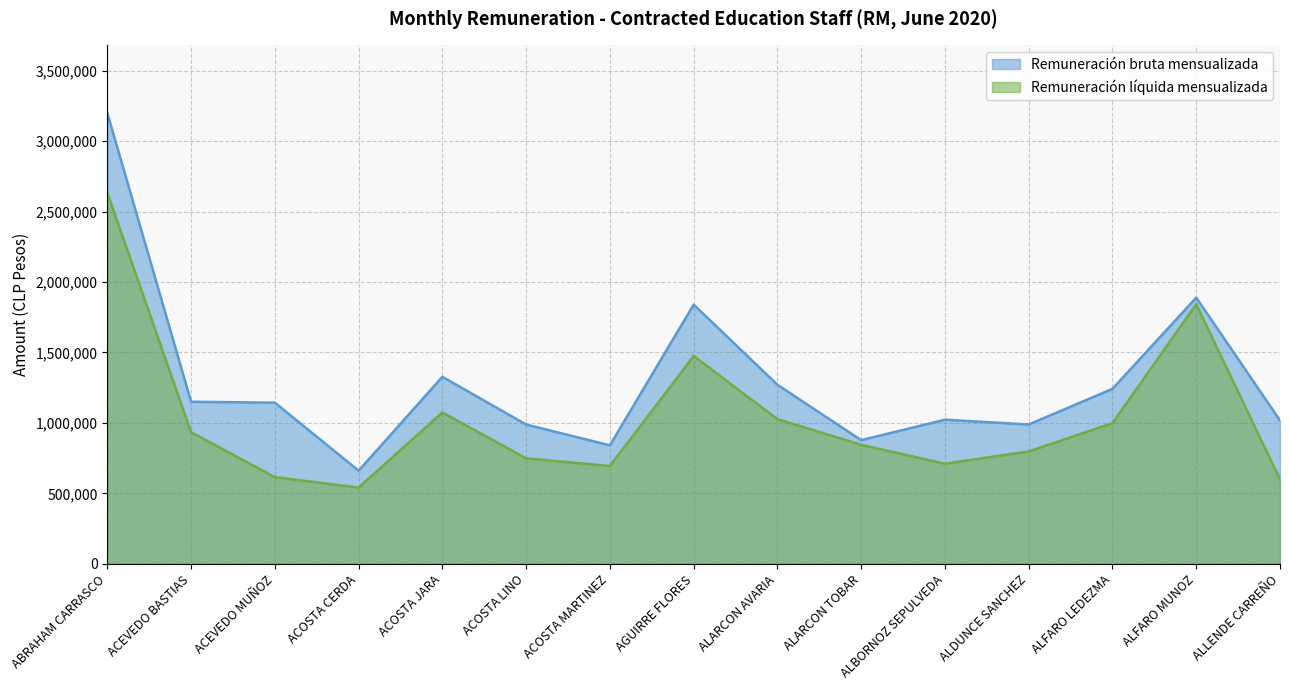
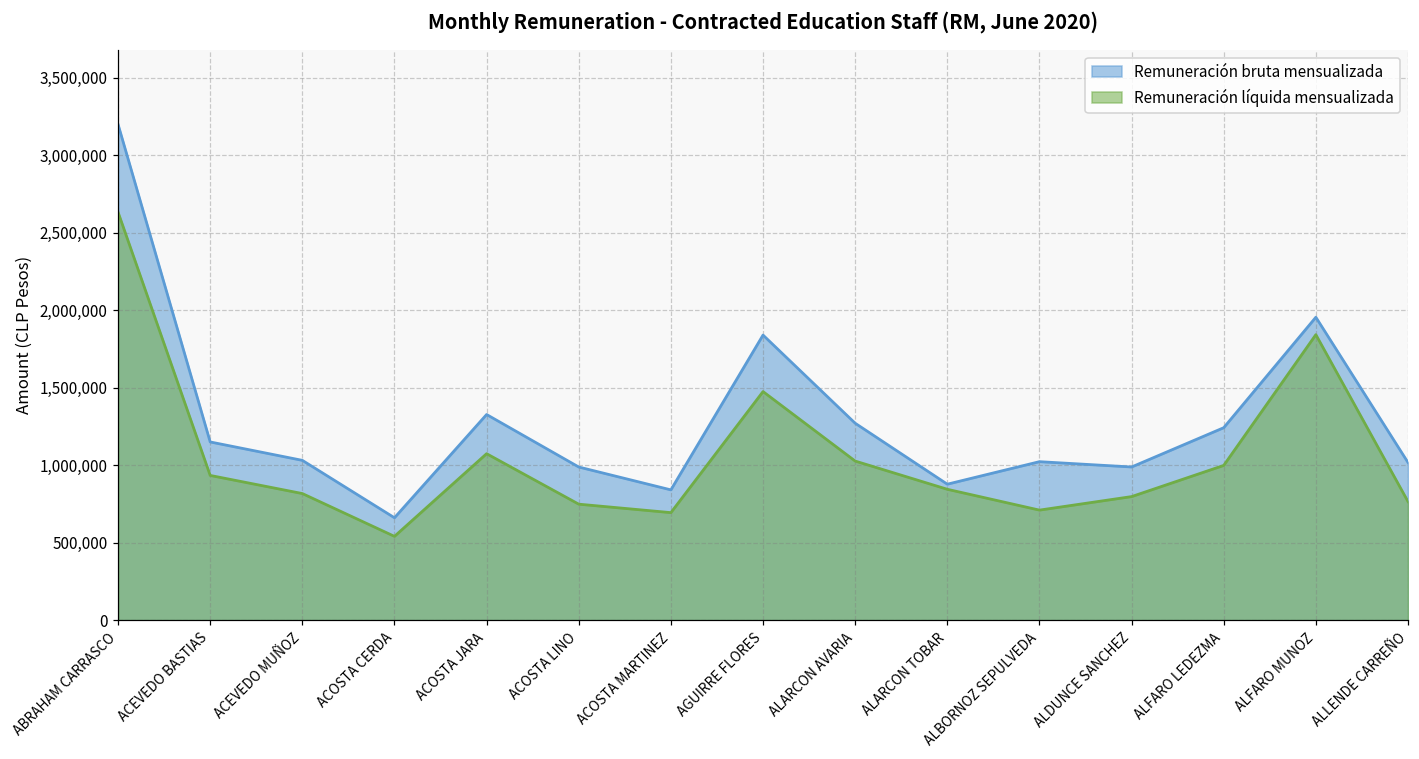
Remuneración bruta mensualizada, ACEVEDO MUÑOZ: 1,140,000 -> 1,030,000
Remuneración líquida mensualizada, ACEVEDO MUÑOZ: 610,000 -> 820,000
Remuneración bruta mensualizada, ALFARO MUNOZ: 1,890,000 -> 1,960,000
Remuneración líquida mensualizada, ALLENDE CARREÑO: 600,000 -> 770,000
